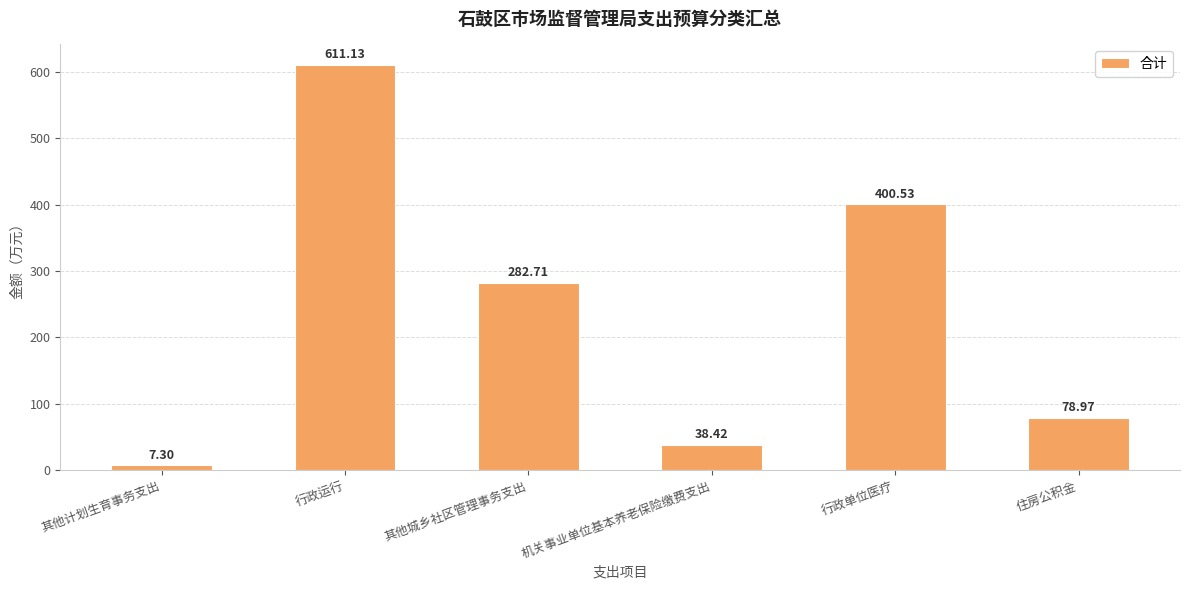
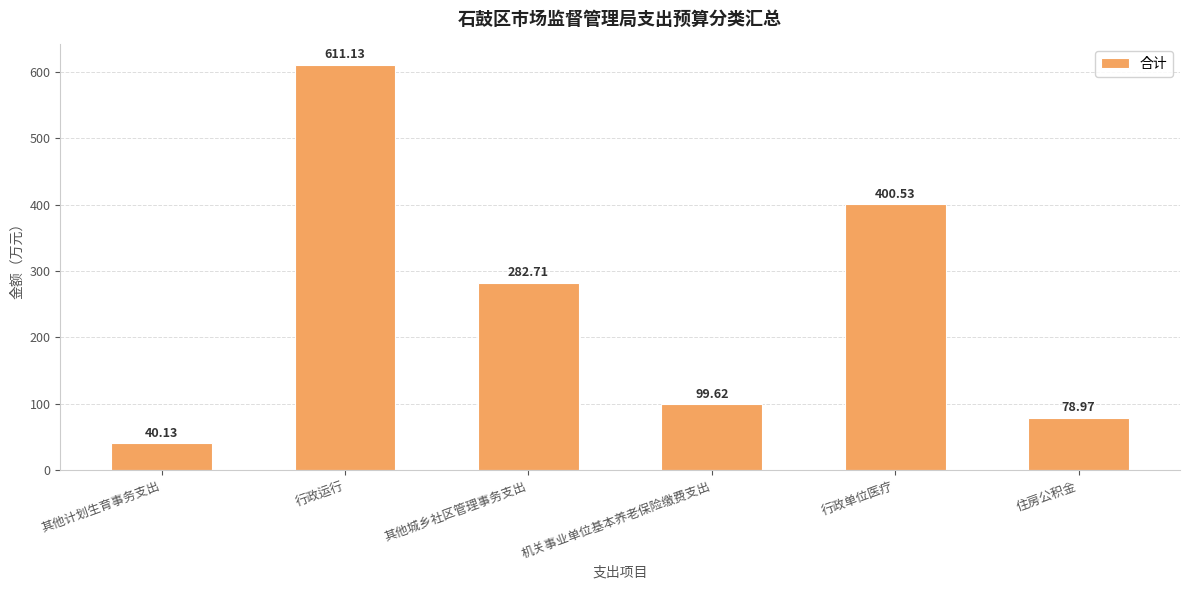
其他计划生育事务支出: 7.30 -> 40.13
机关事业单位基本养老保险缴费支出: 38.42 -> 99.62
